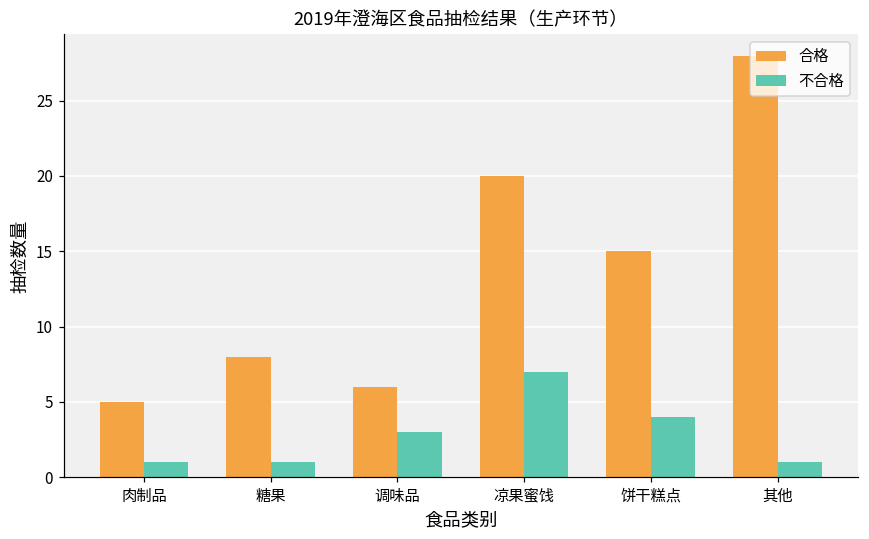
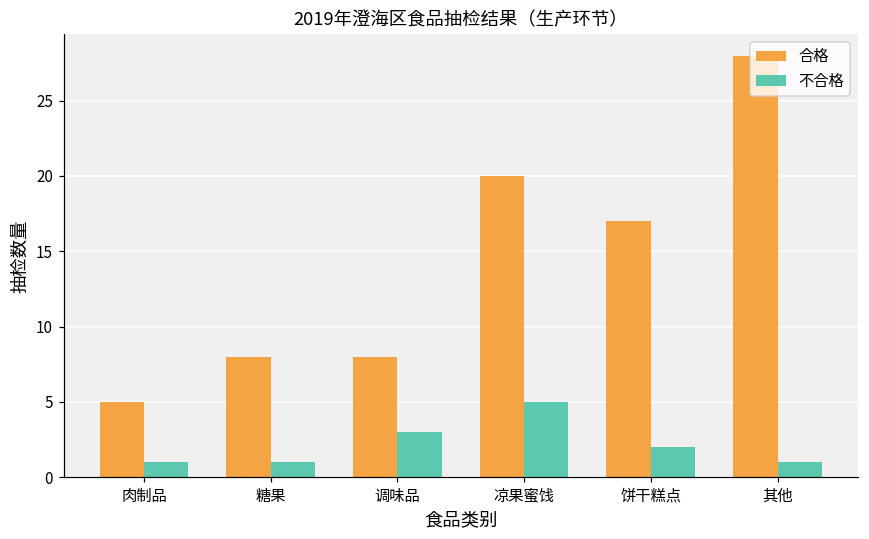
合格, 调味品: 6 -> 8
不合格, 凉果蜜饯: 7 -> 5
合格, 饼干糕点: 15 -> 17
不合格, 饼干糕点: 4 -> 2
